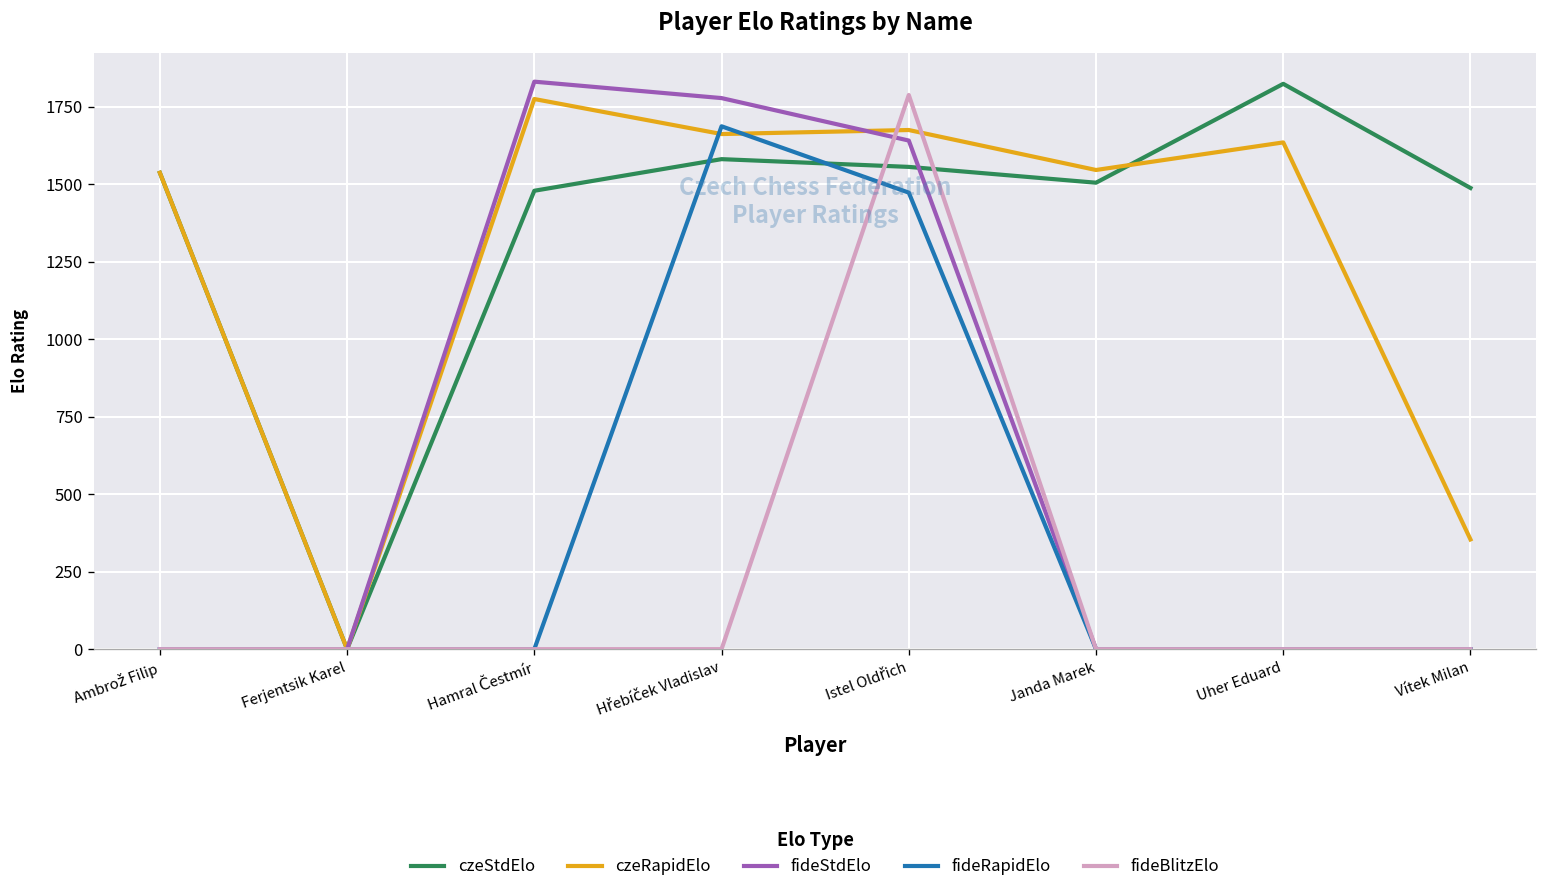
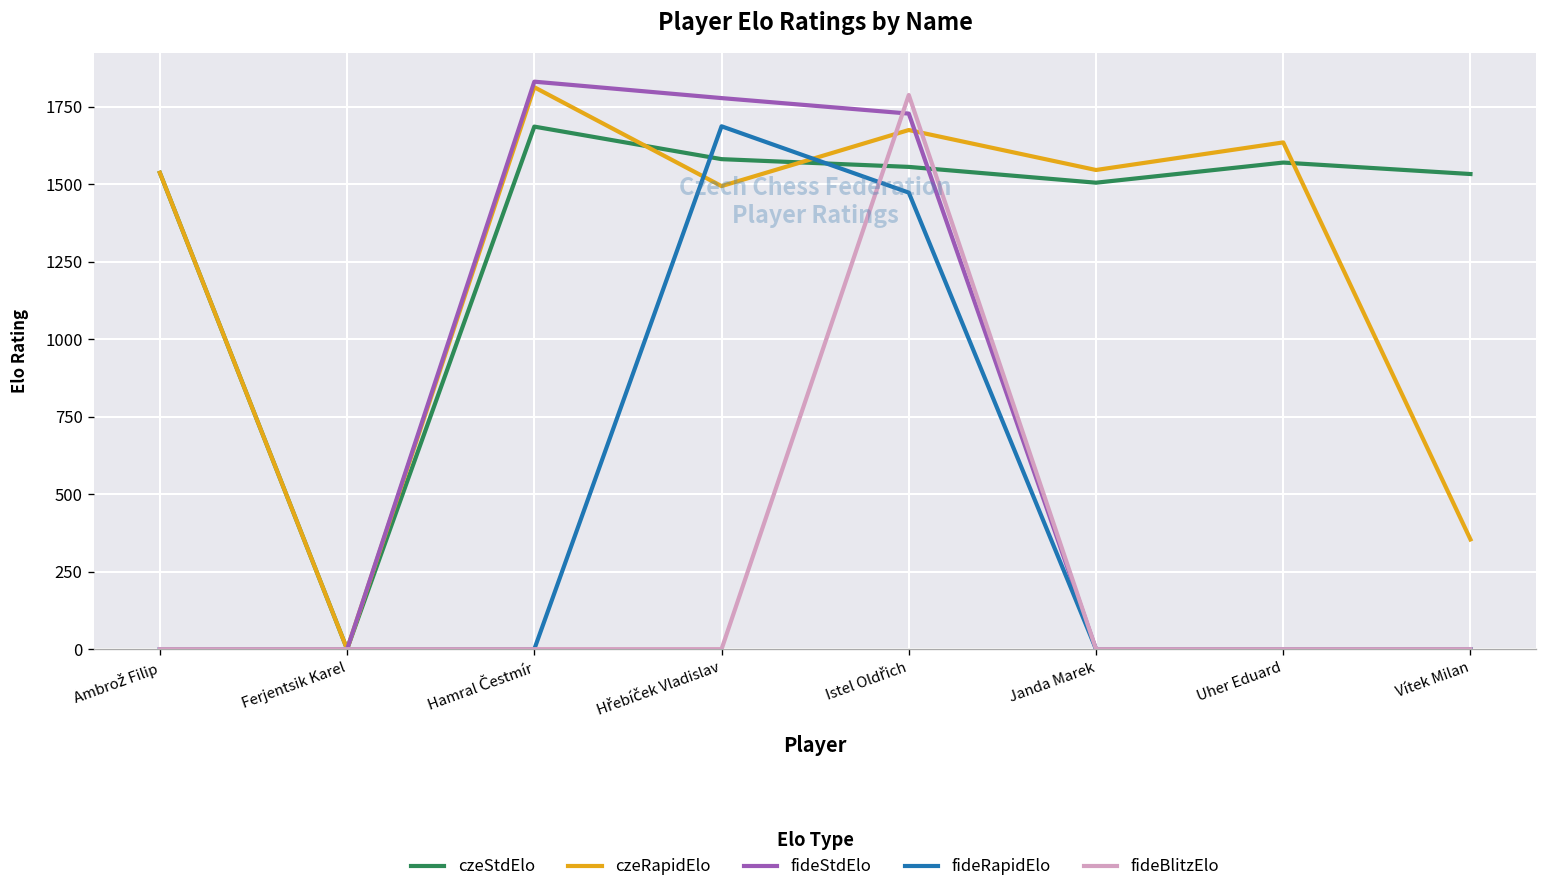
czeStdElo, Hamral Čestmír: 1480 -> 1690
czeRapidElo, Hamral Čestmír: 1780 -> 1810
czeRapidElo, Hřebíček Vladislav: 1660 -> 1490
fideStdElo, Istel Oldřich: 1640 -> 1730
czeStdElo, Uher Eduard: 1820 -> 1570
czeStdElo, Vítek Milan: 1490 -> 1530
